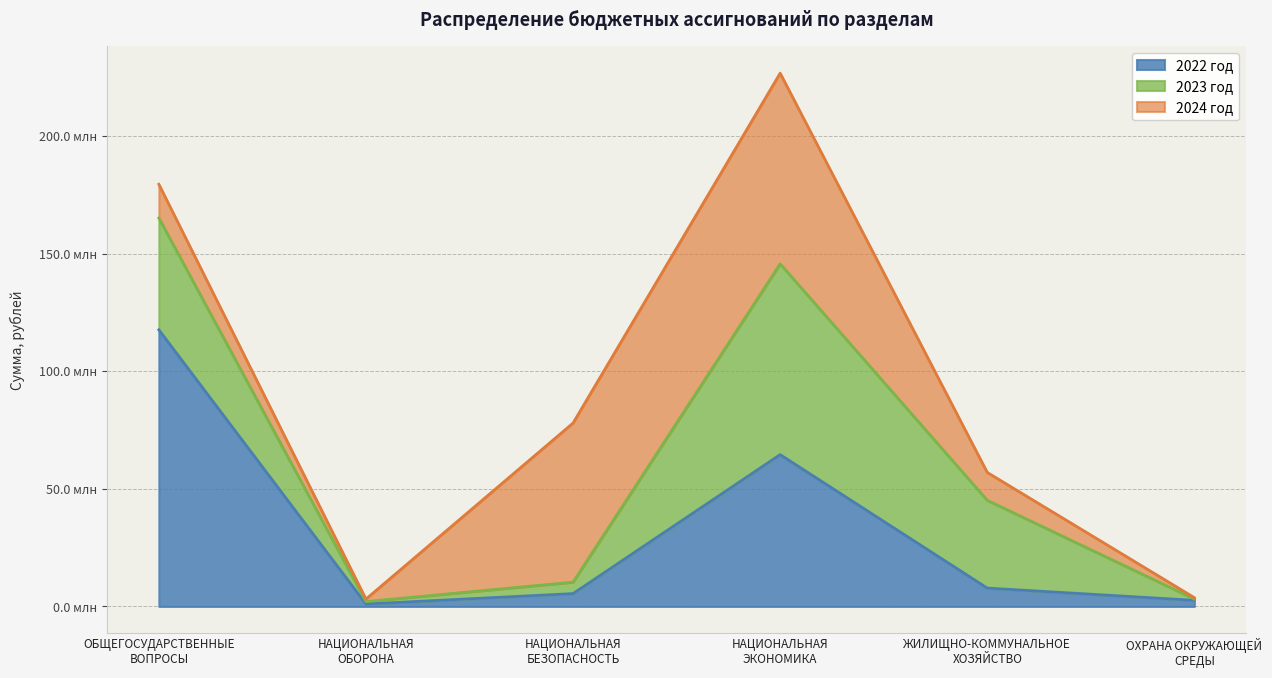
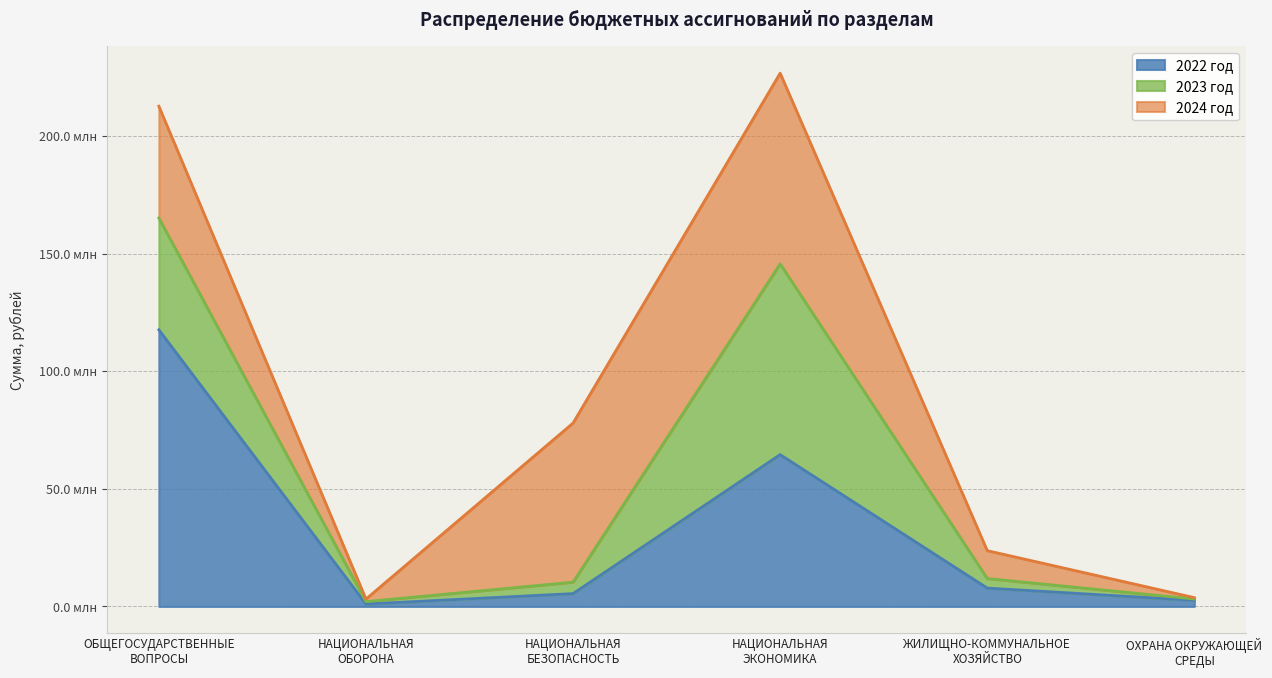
2024 год, ОБЩЕГОСУДАРСТВЕННЫЕ ВОПРОСЫ: 14 млн -> 48 млн
2023 год, ЖИЛИЩНО-КОММУНАЛЬНОЕ ХОЗЯЙСТВО: 37 млн -> 4 млн
